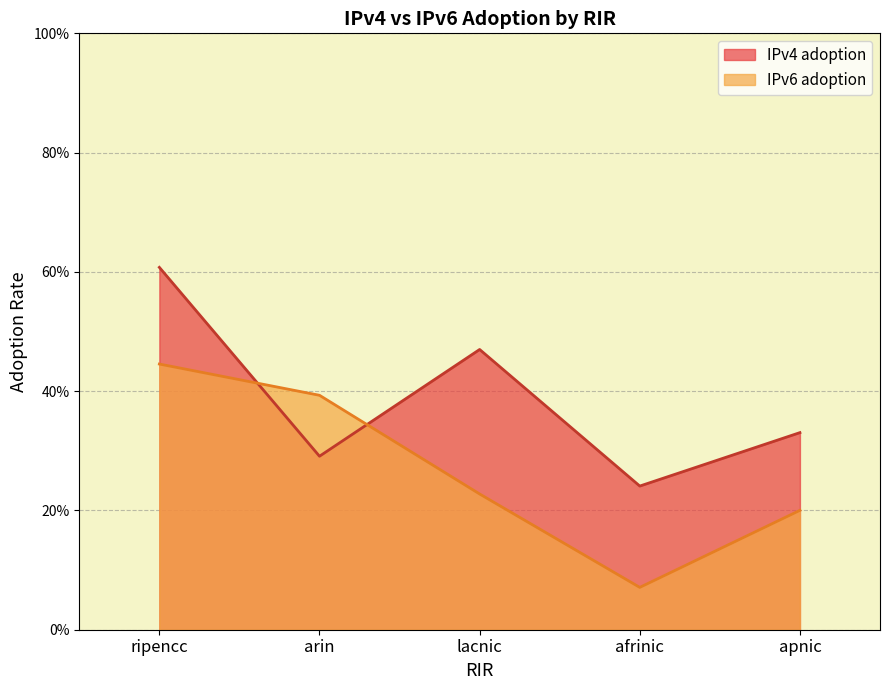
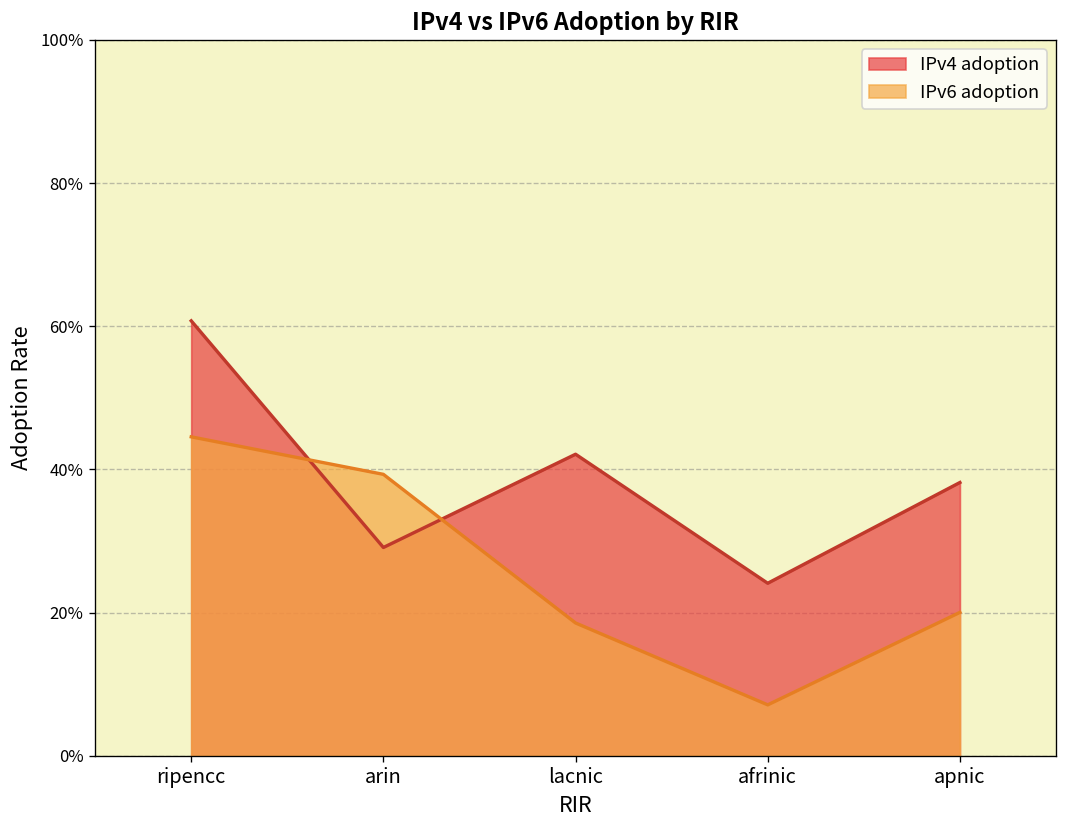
IPv4 adoption, lacnic: 47% -> 42%
IPv6 adoption, lacnic: 23% -> 19%
IPv4 adoption, apnic: 33% -> 38%
